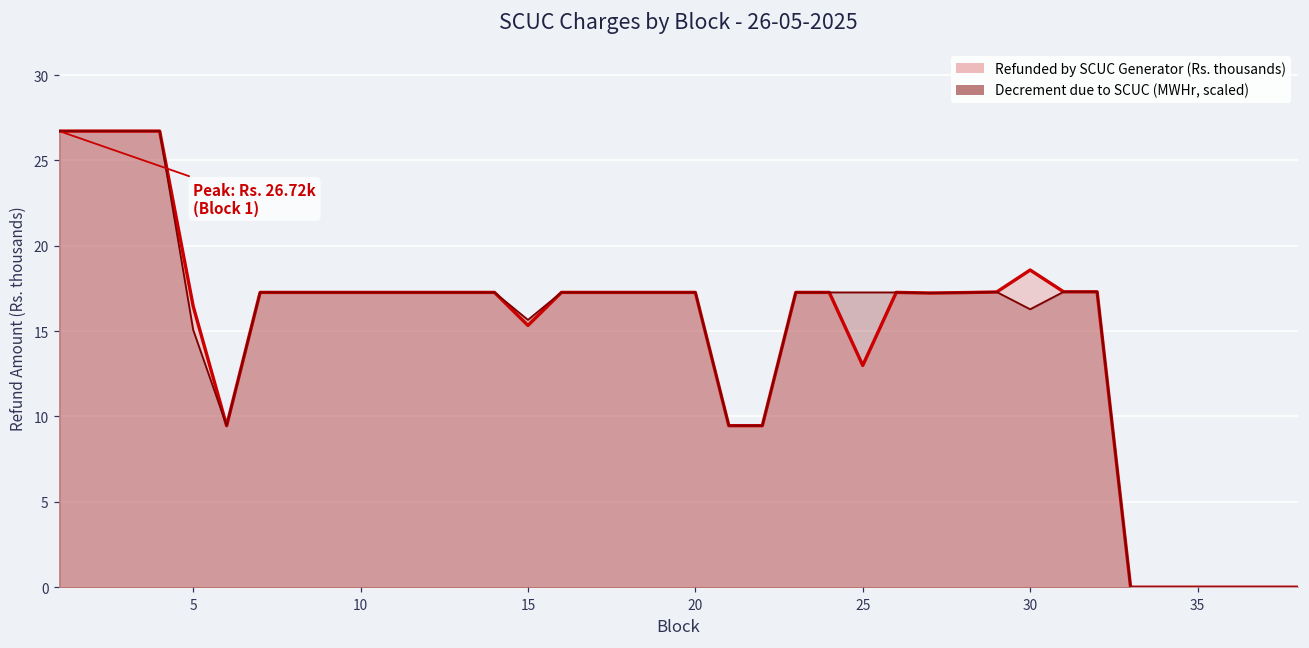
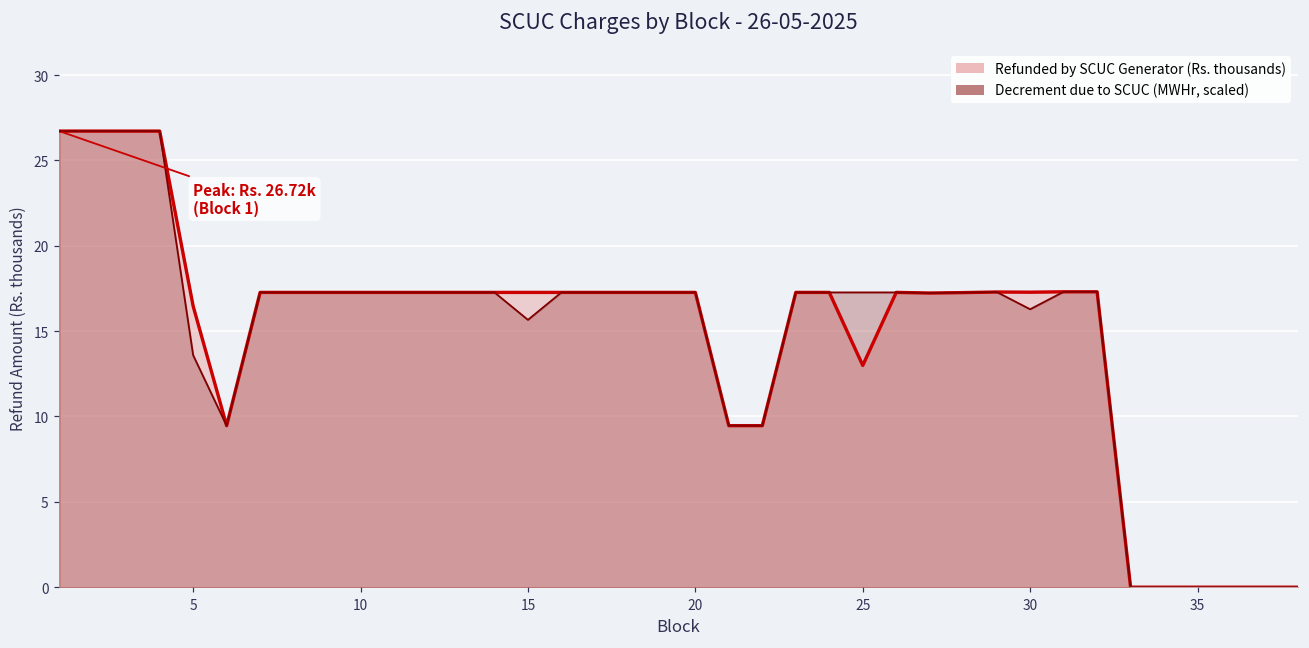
Decrement due to SCUC (MWHr, scaled), 5: 15.1 -> 13.6
Refunded by SCUC Generator (Rs. thousands), 15: 15.3 -> 17.3
Refunded by SCUC Generator (Rs. thousands), 30: 18.6 -> 17.3
